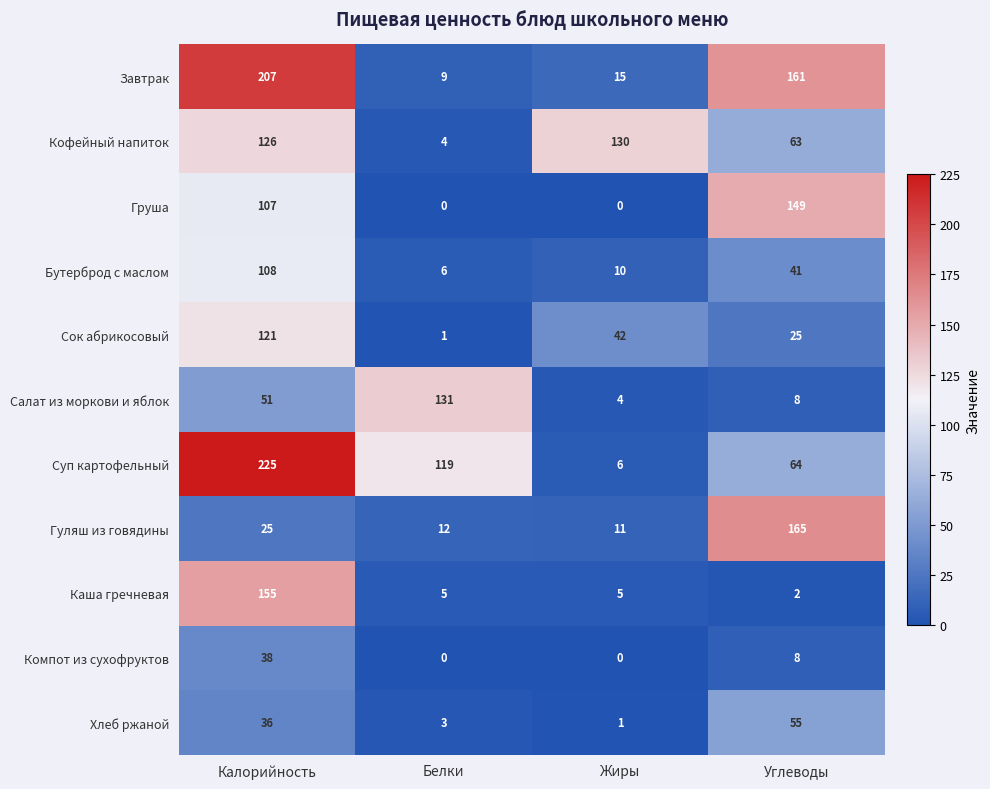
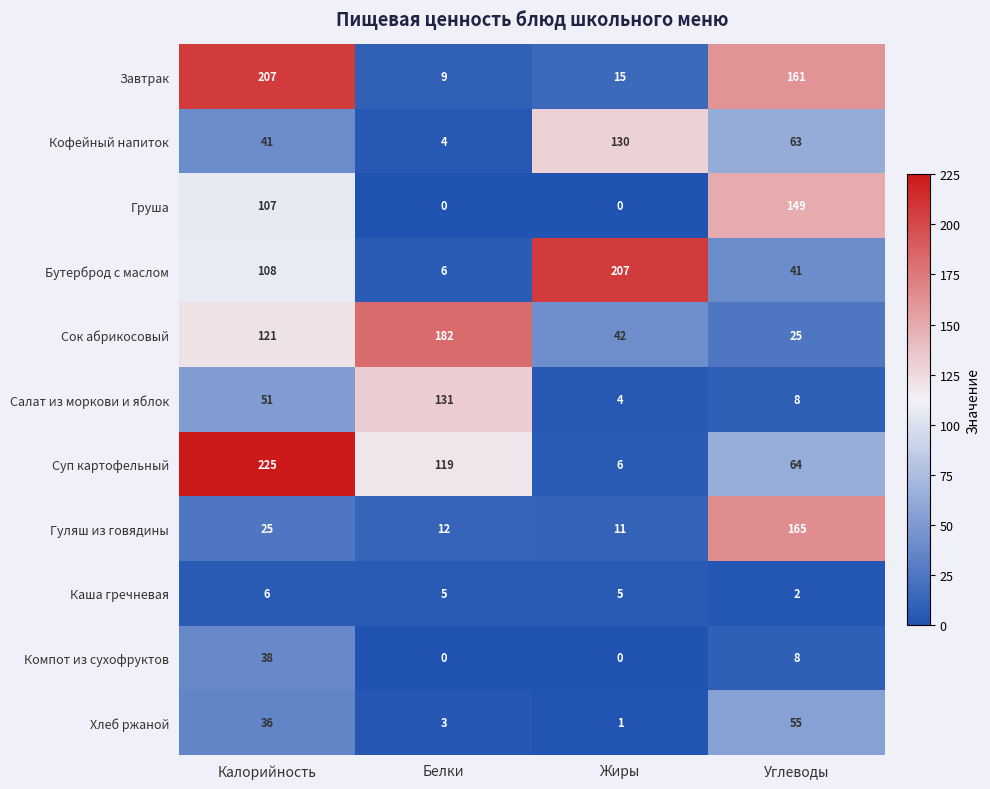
Кофейный напиток, Калорийность: 126 -> 41
Бутерброд с маслом, Жиры: 10 -> 207
Сок абрикосовый, Белки: 1 -> 182
Каша гречневая, Калорийность: 155 -> 6
